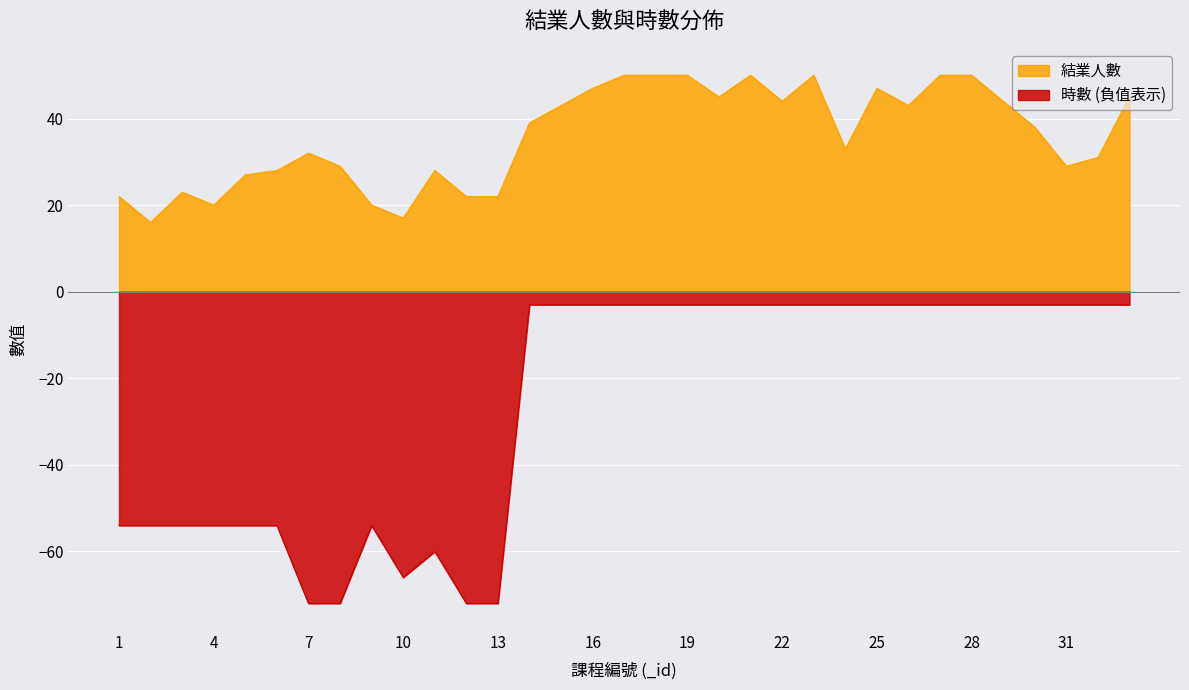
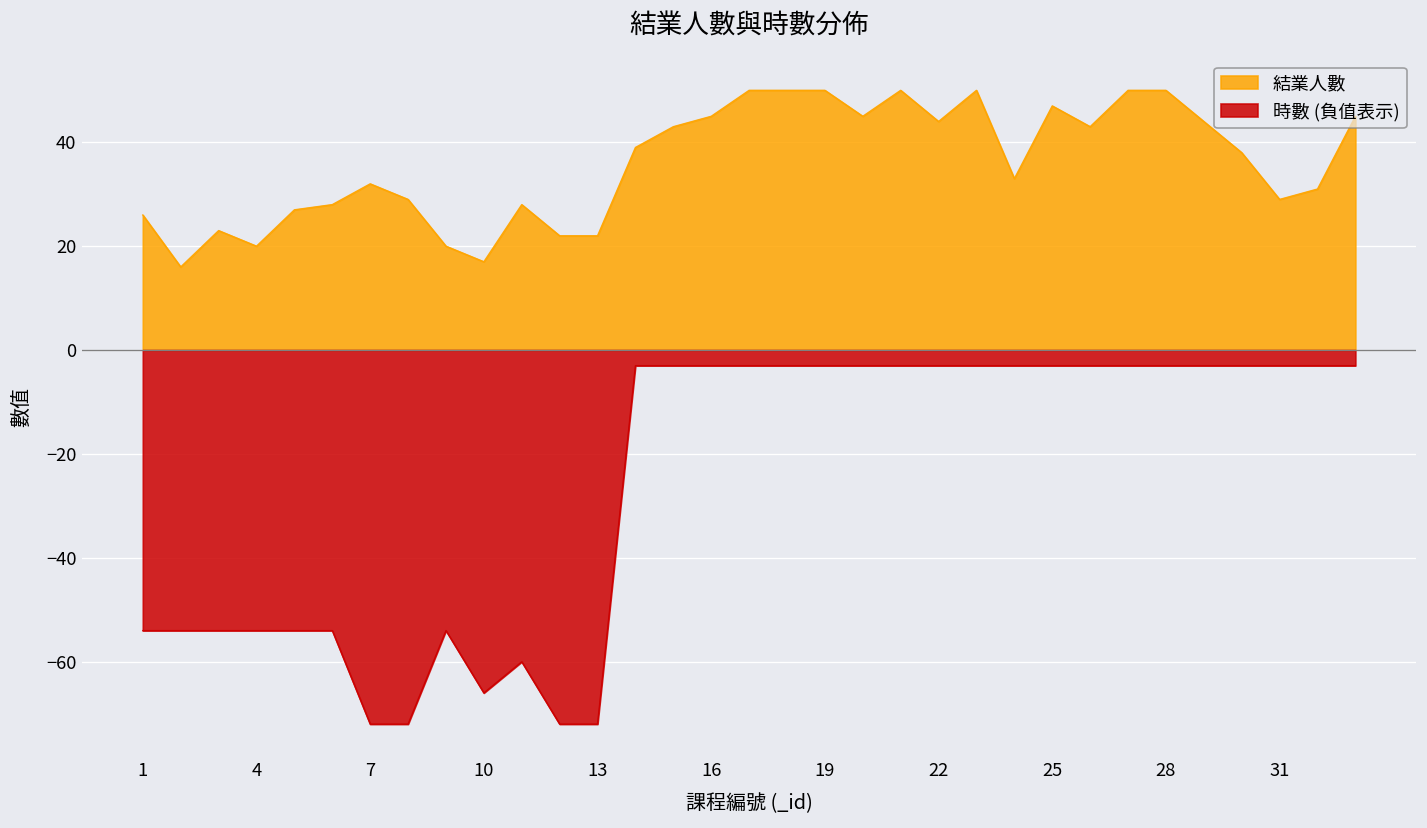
結業人數, 1: 22 -> 26
結業人數, 16: 47 -> 45
